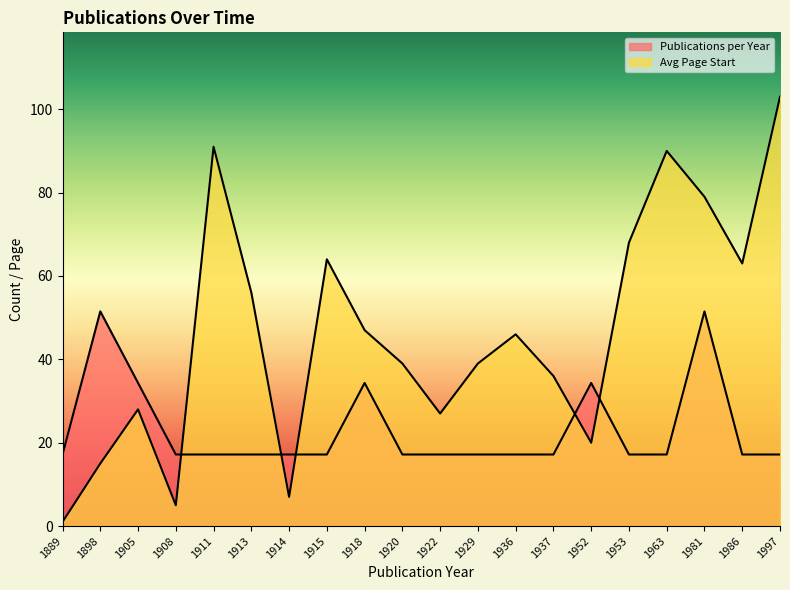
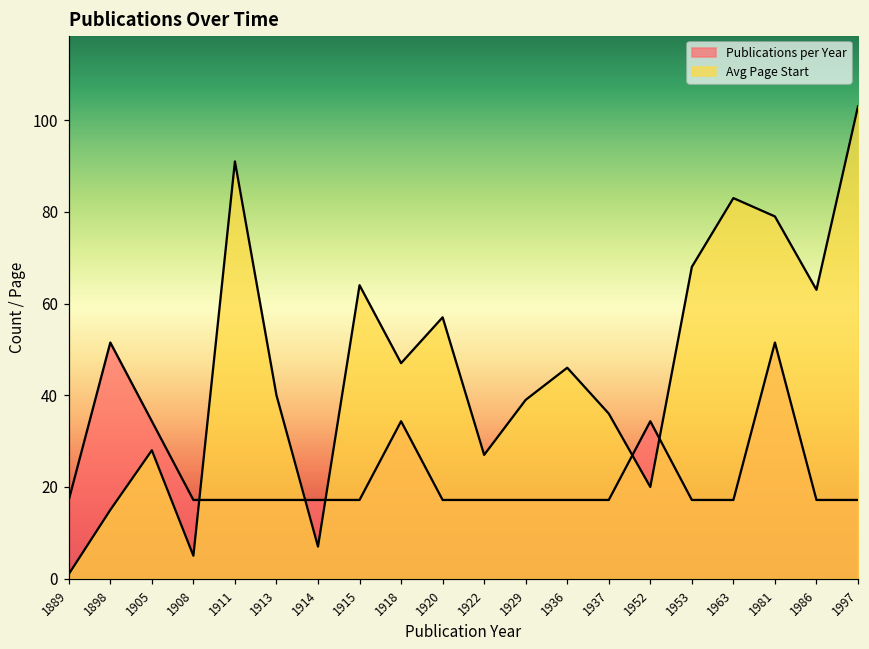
Avg Page Start, 1913: 56 -> 40
Avg Page Start, 1920: 39 -> 57
Avg Page Start, 1963: 90 -> 83
